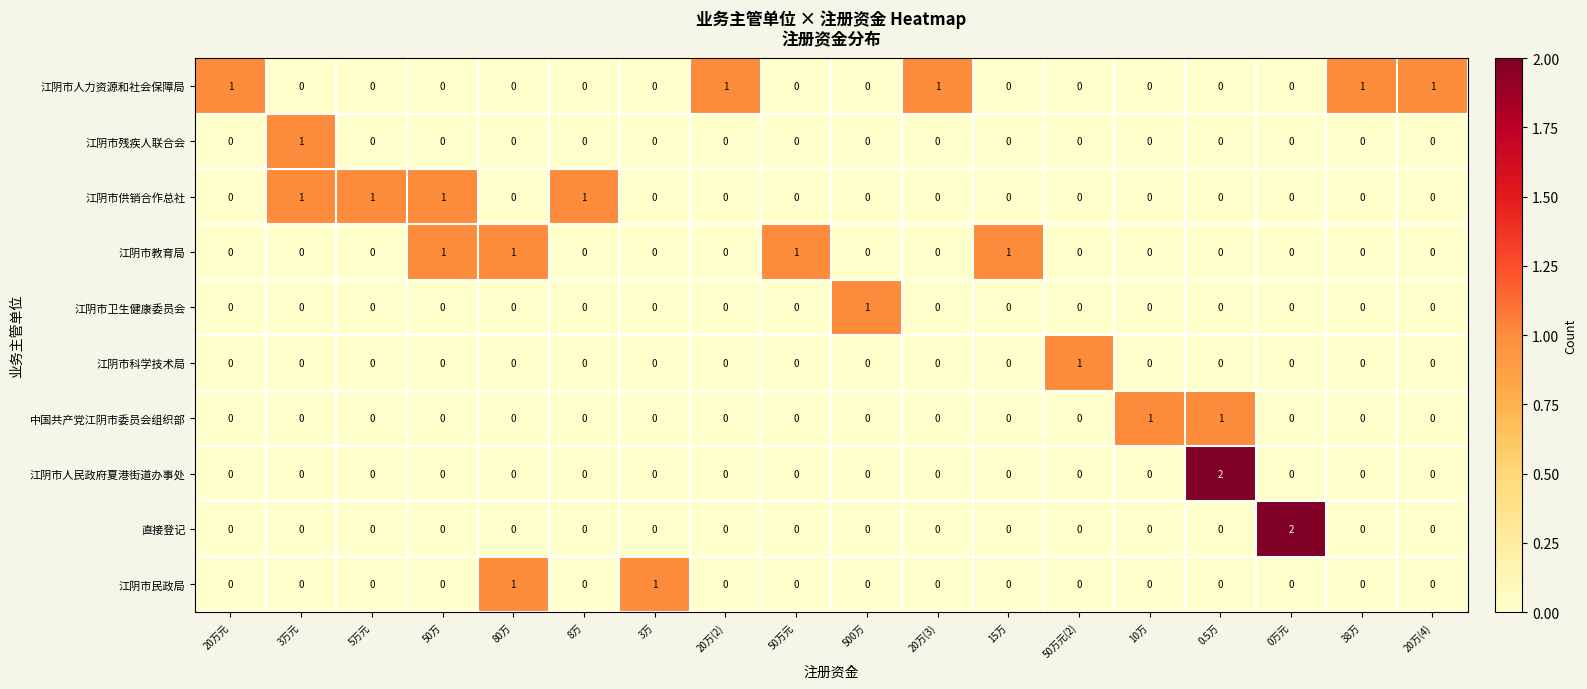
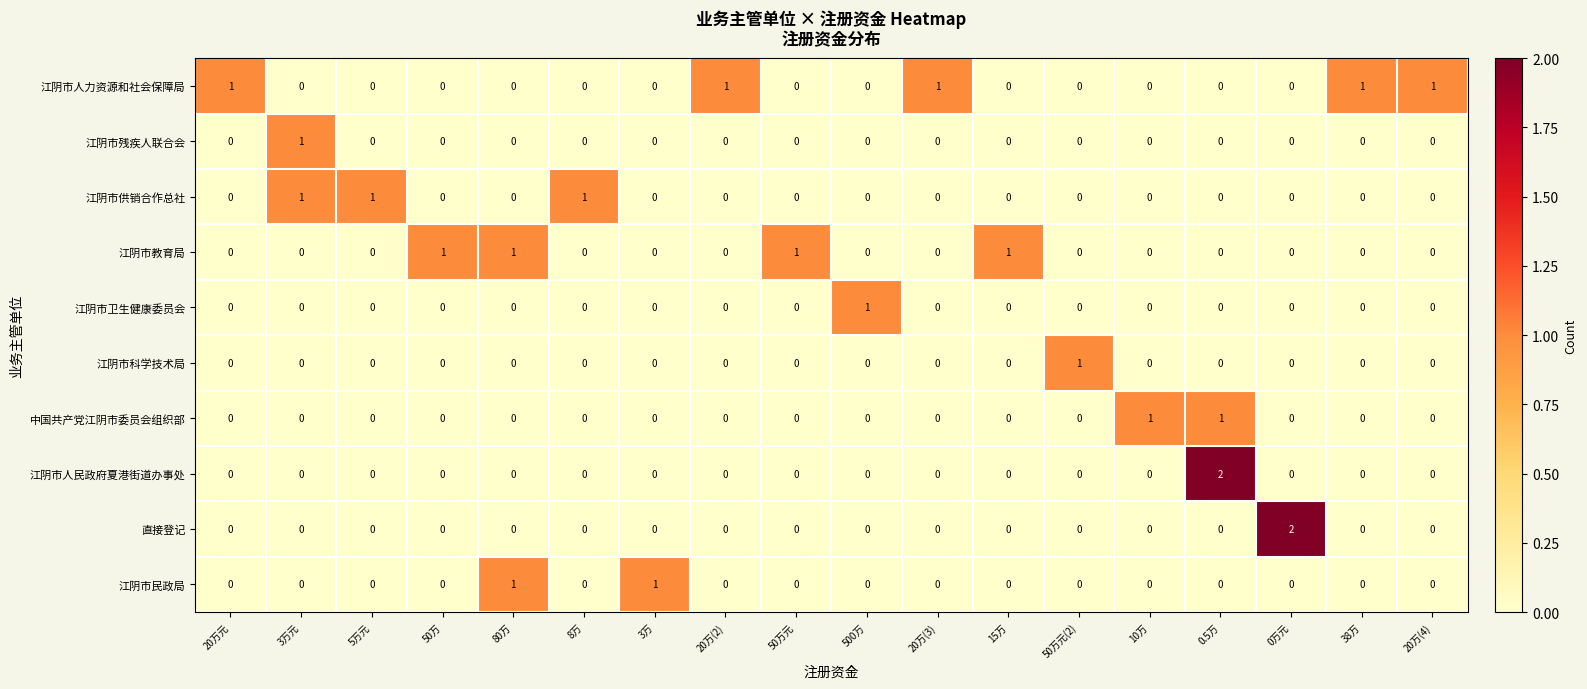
江阴市供销合作总社, 50万: 1 -> 0
